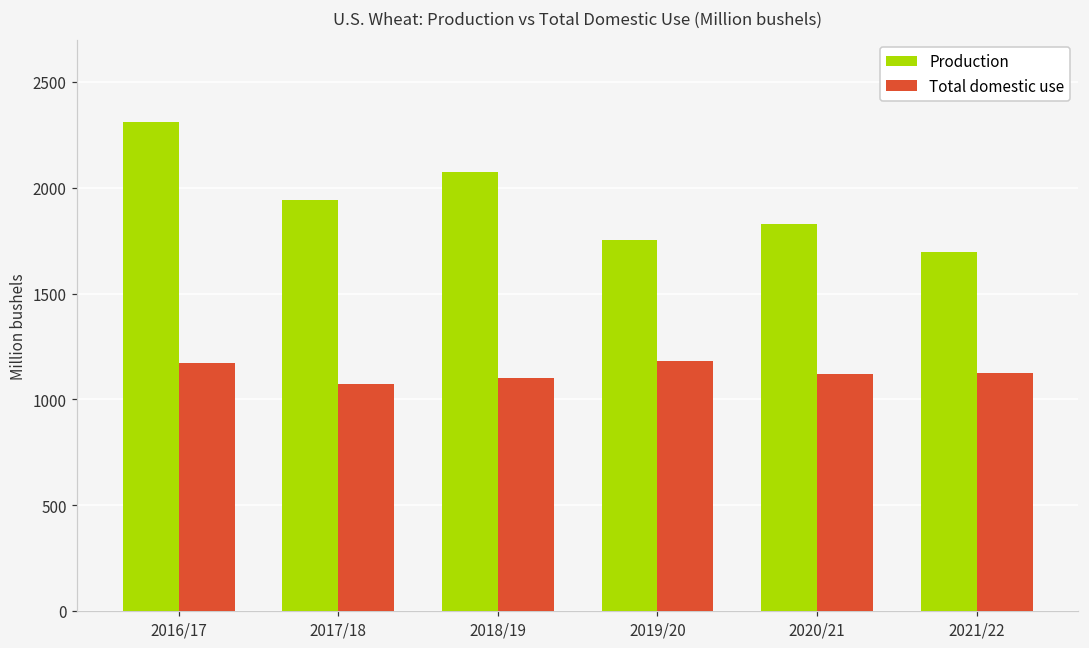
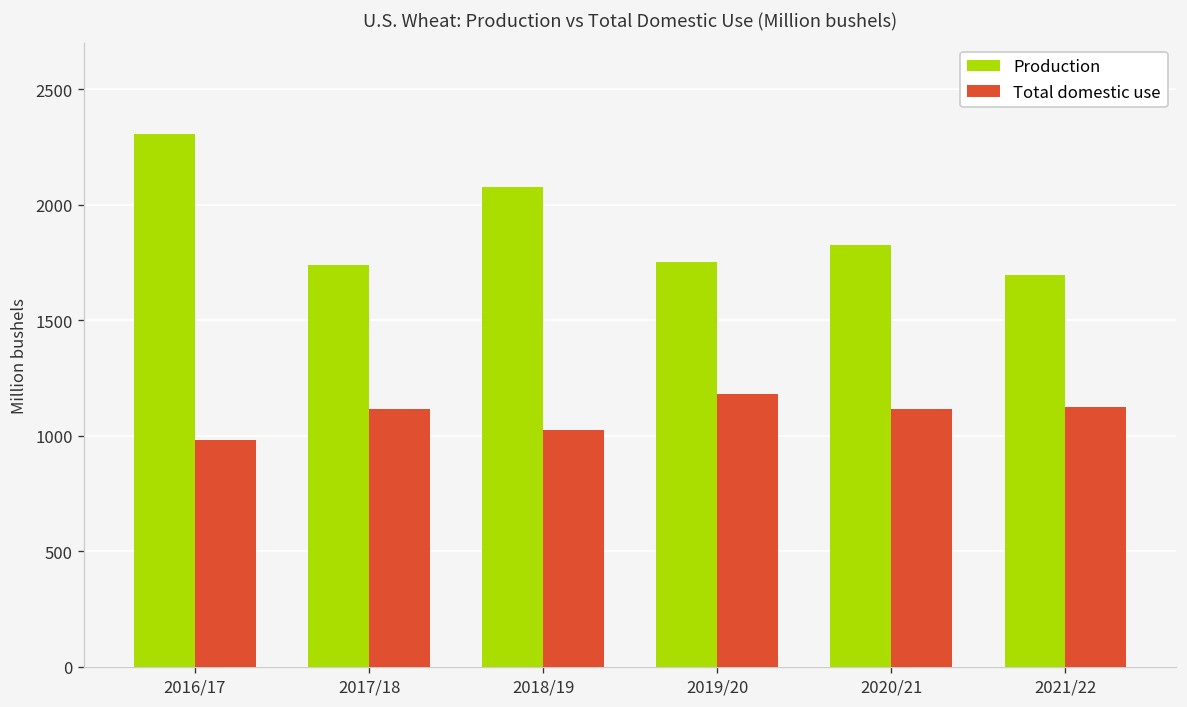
Total domestic use, 2016/17: 1170 -> 980
Production, 2017/18: 1940 -> 1740
Total domestic use, 2017/18: 1070 -> 1120
Total domestic use, 2018/19: 1100 -> 1030
